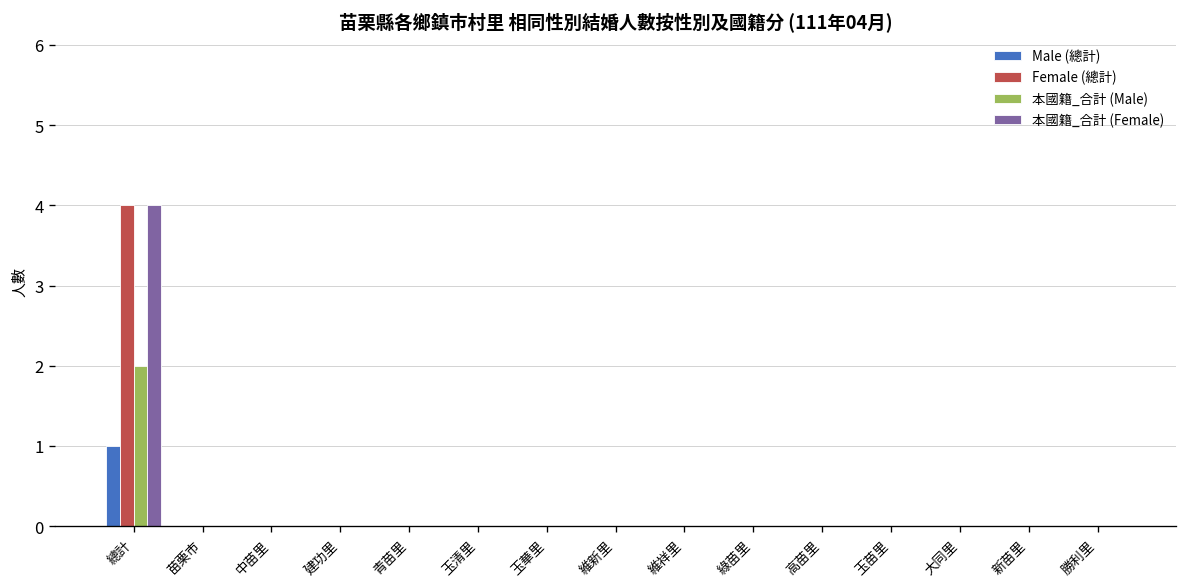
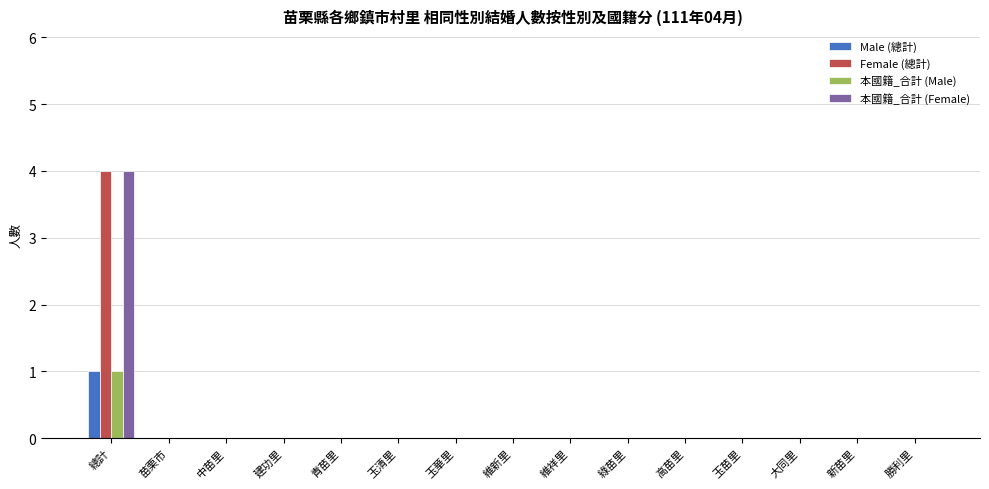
本國籍_合計 (Male), 總計: 2 -> 1
